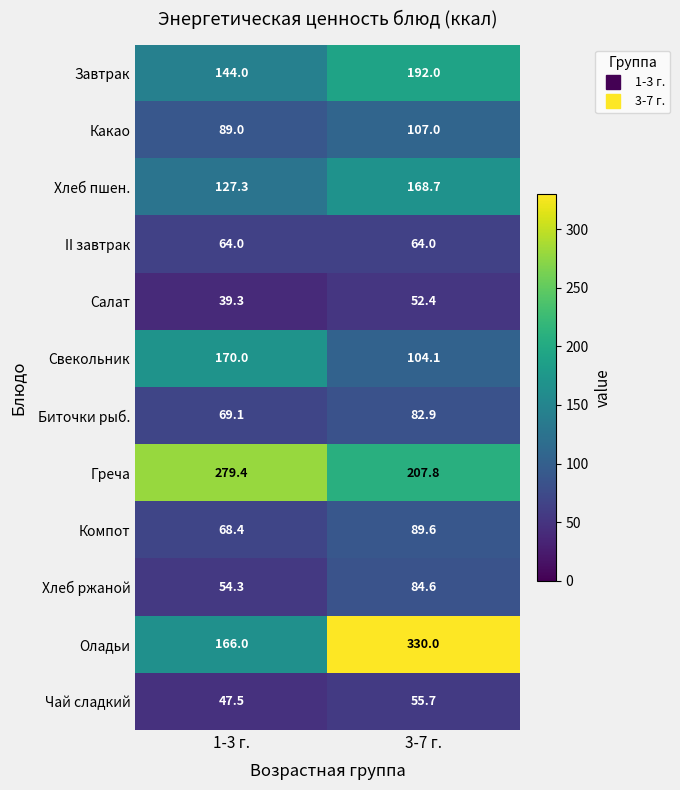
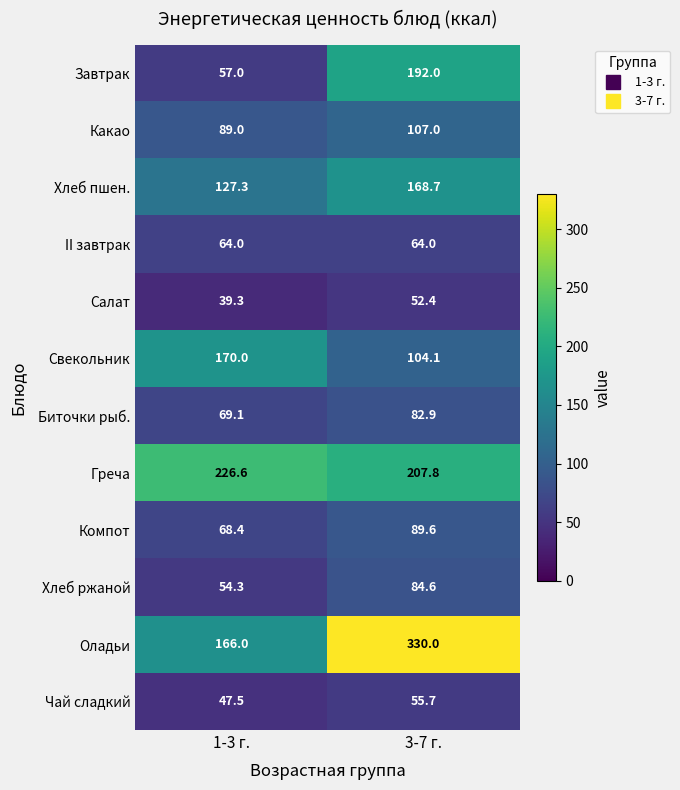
Завтрак, 1-3 г.: 144.0 -> 57.0
Греча, 1-3 г.: 279.4 -> 226.6
